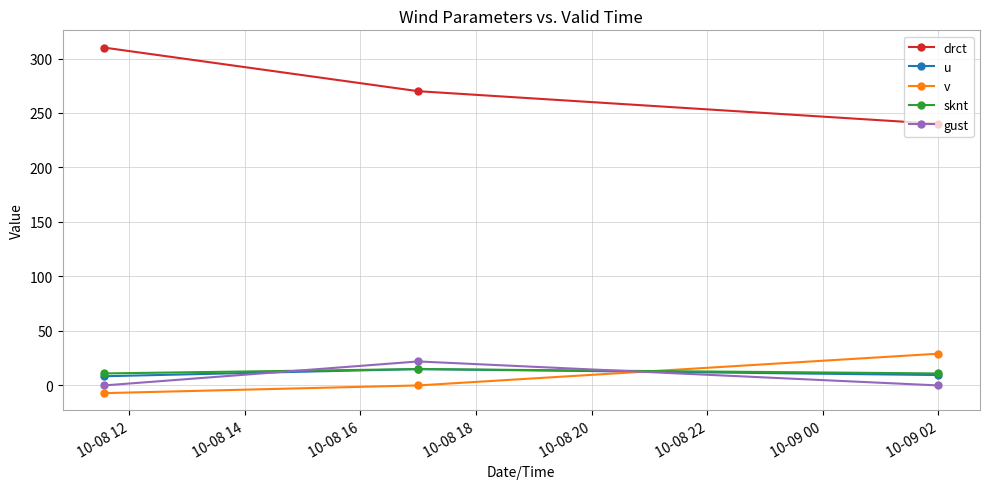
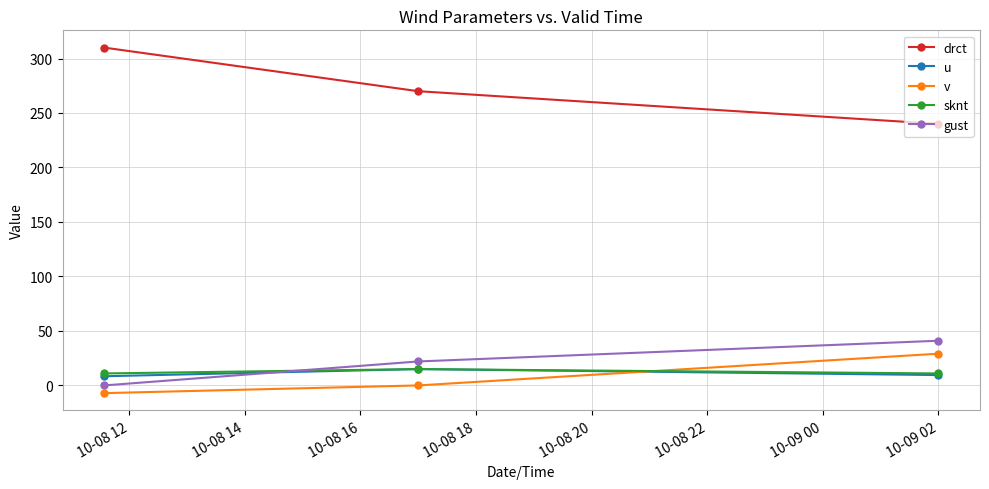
gust, 10-09 02: 0 -> 41
